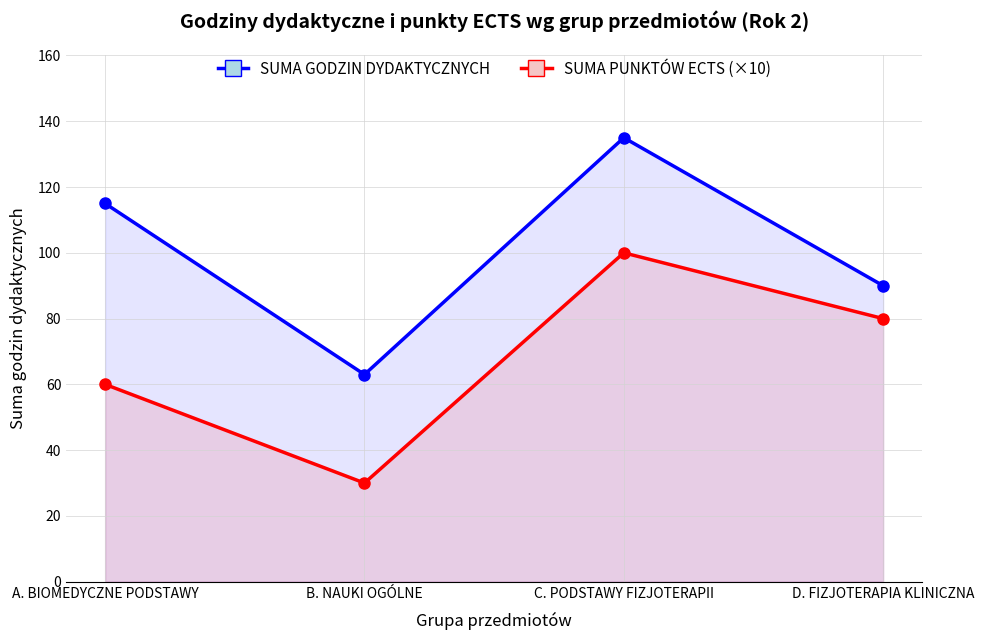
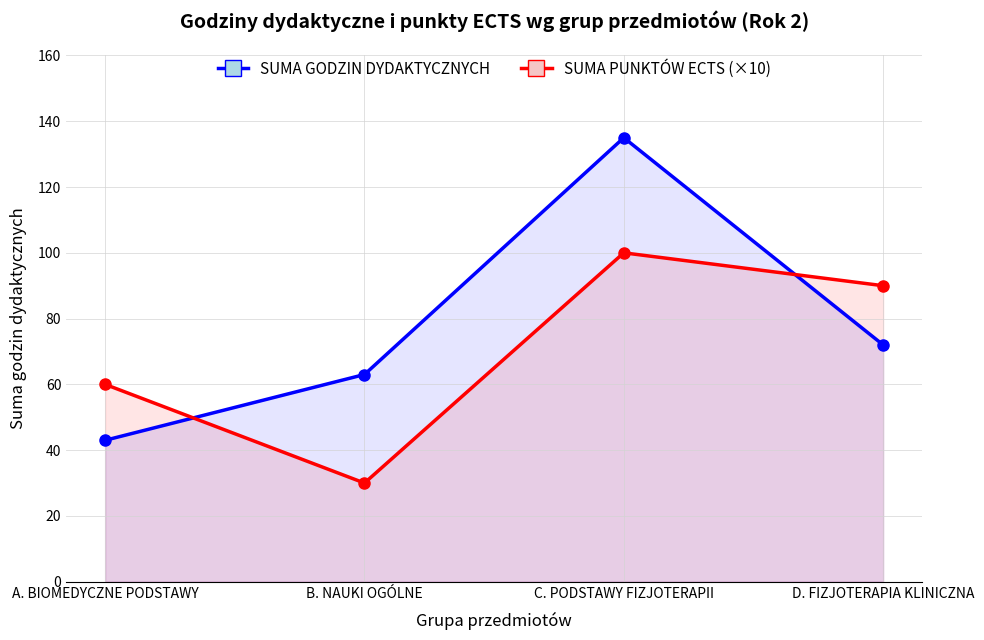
SUMA GODZIN DYDAKTYCZNYCH, A. BIOMEDYCZNE PODSTAWY: 115 -> 43
SUMA GODZIN DYDAKTYCZNYCH, D. FIZJOTERAPIA KLINICZNA: 90 -> 72
SUMA PUNKTÓW ECTS (×10), D. FIZJOTERAPIA KLINICZNA: 80 -> 90
